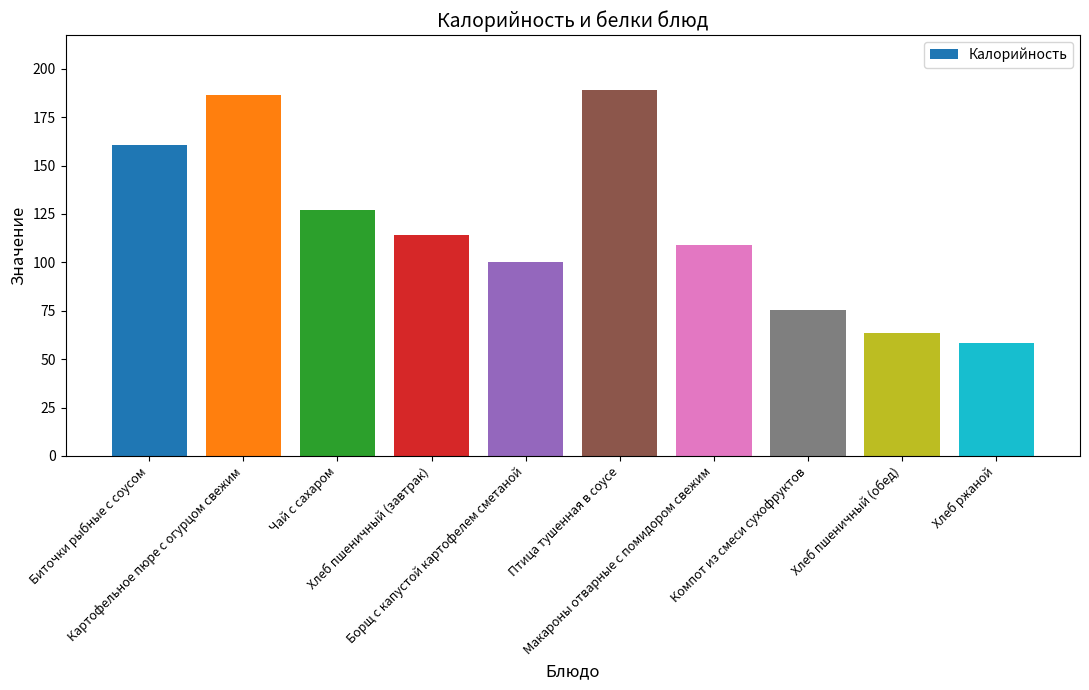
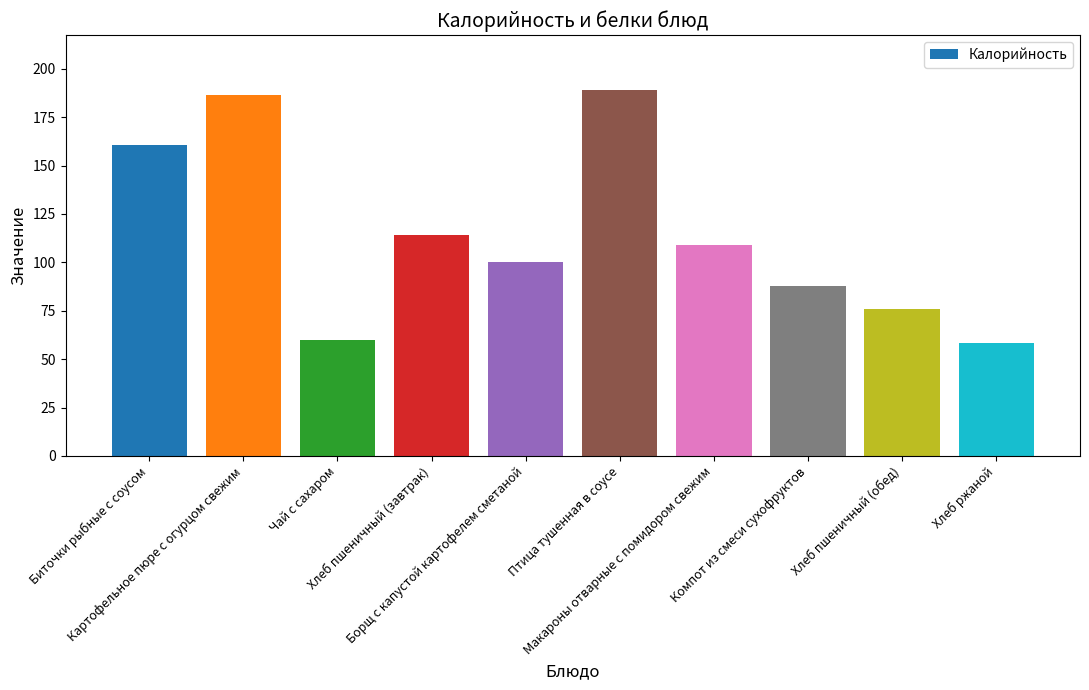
Чай с сахаром: 127 -> 60
Компот из смеси сухофруктов: 76 -> 88
Хлеб пшеничный (обед): 64 -> 76
